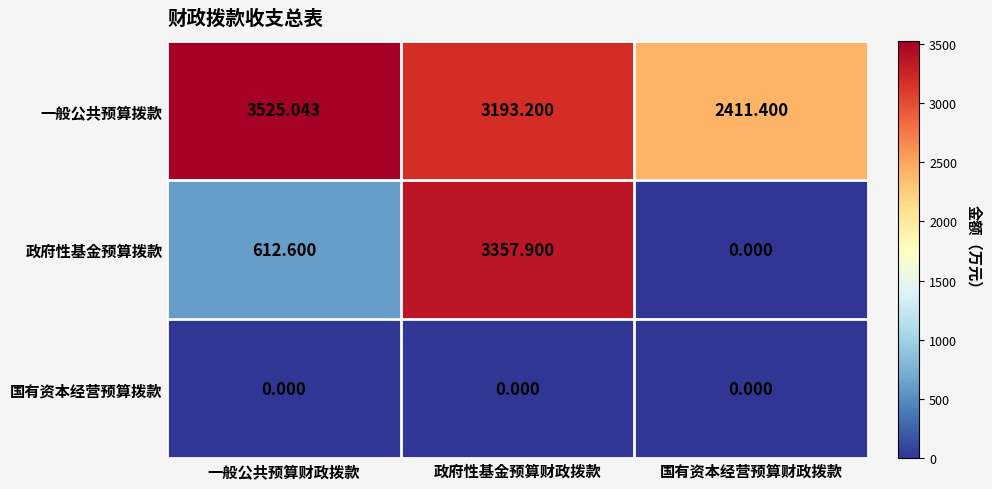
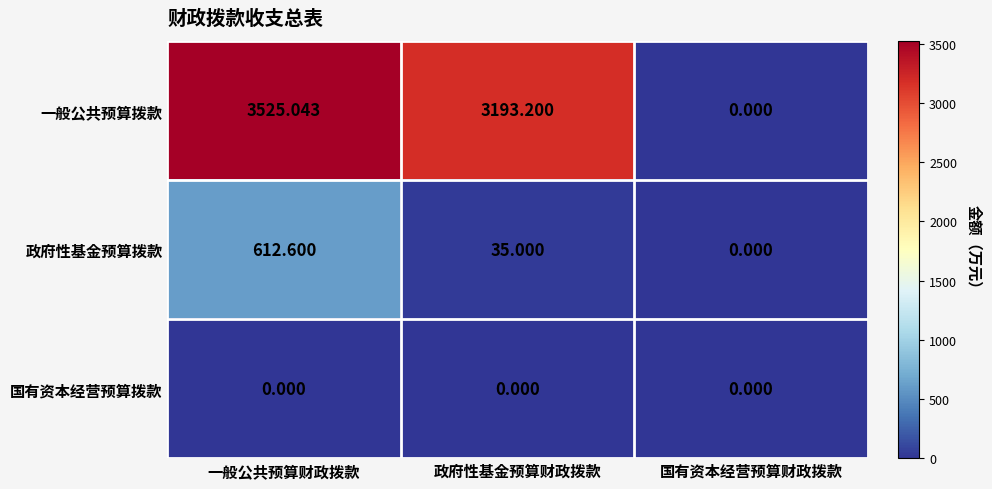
一般公共预算拨款, 国有资本经营预算财政拨款: 2411.400 -> 0.000
政府性基金预算拨款, 政府性基金预算财政拨款: 3357.900 -> 35.000
